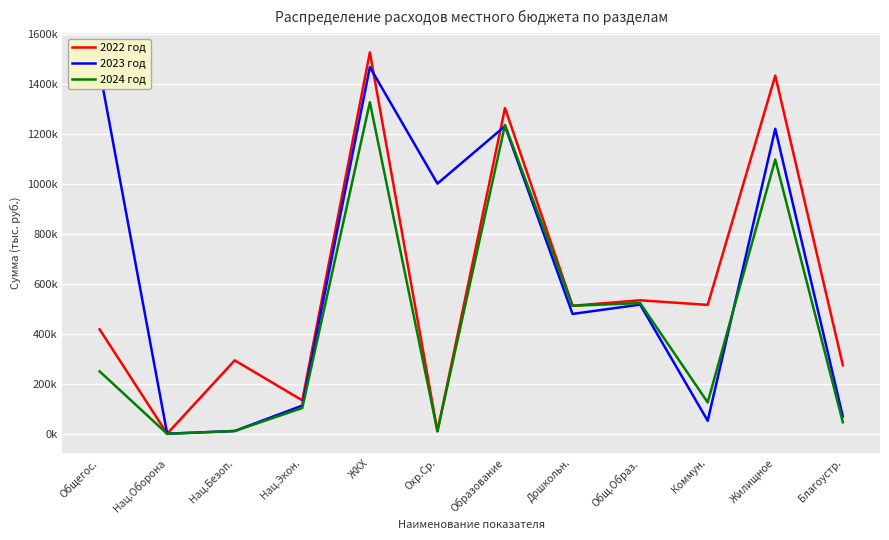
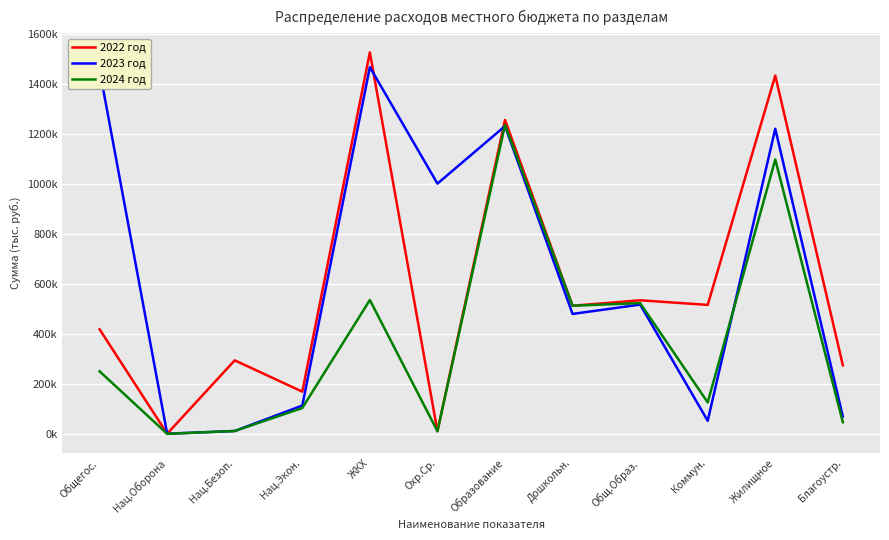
2022 год, Нац.Экон.: 130000 -> 170000
2024 год, ЖКХ: 1330000 -> 540000
2022 год, Образование: 1300000 -> 1260000
